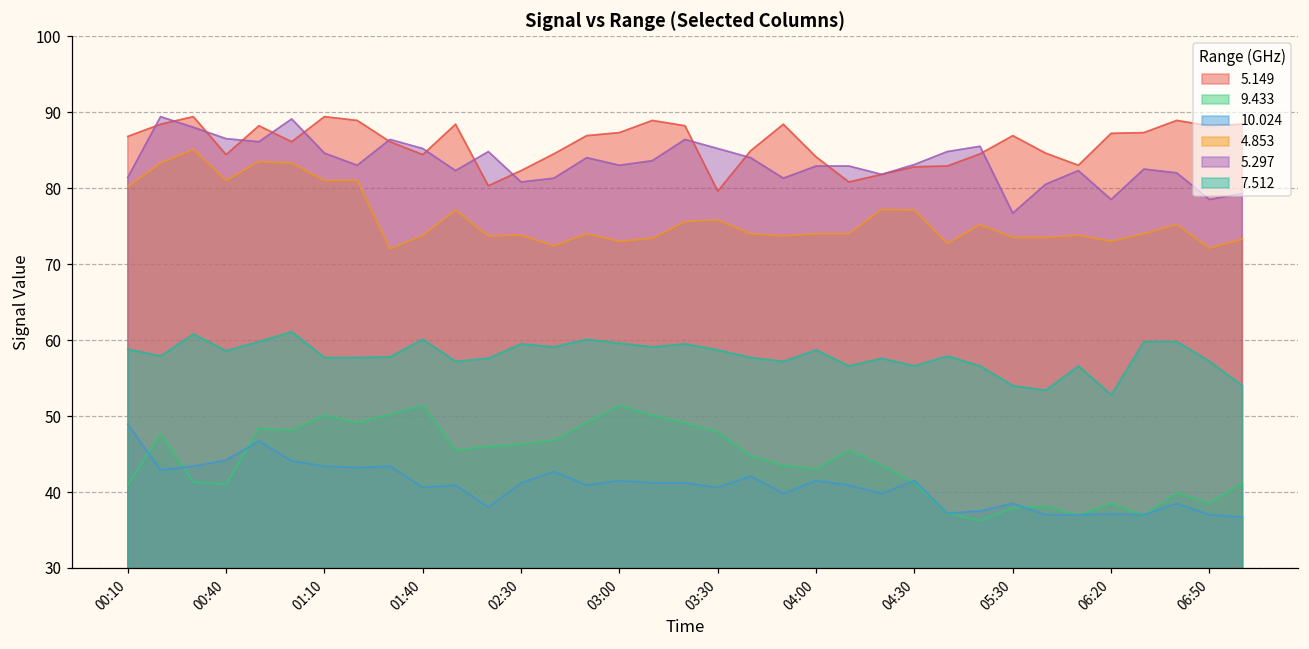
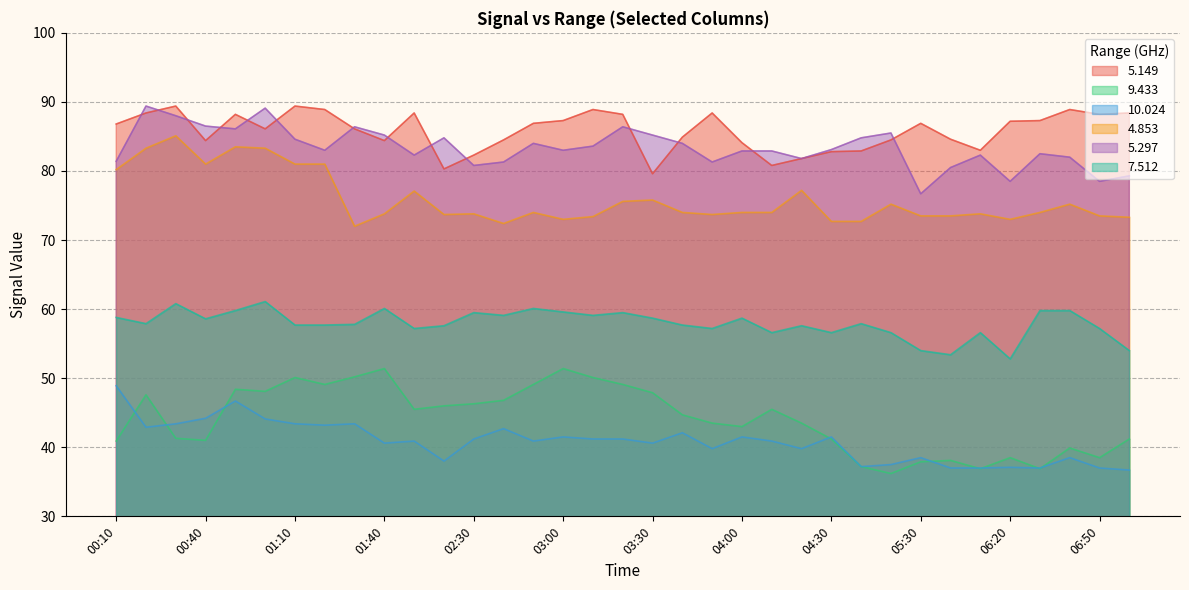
4.853, 04:30: 77 -> 73
4.853, 06:50: 72 -> 74
